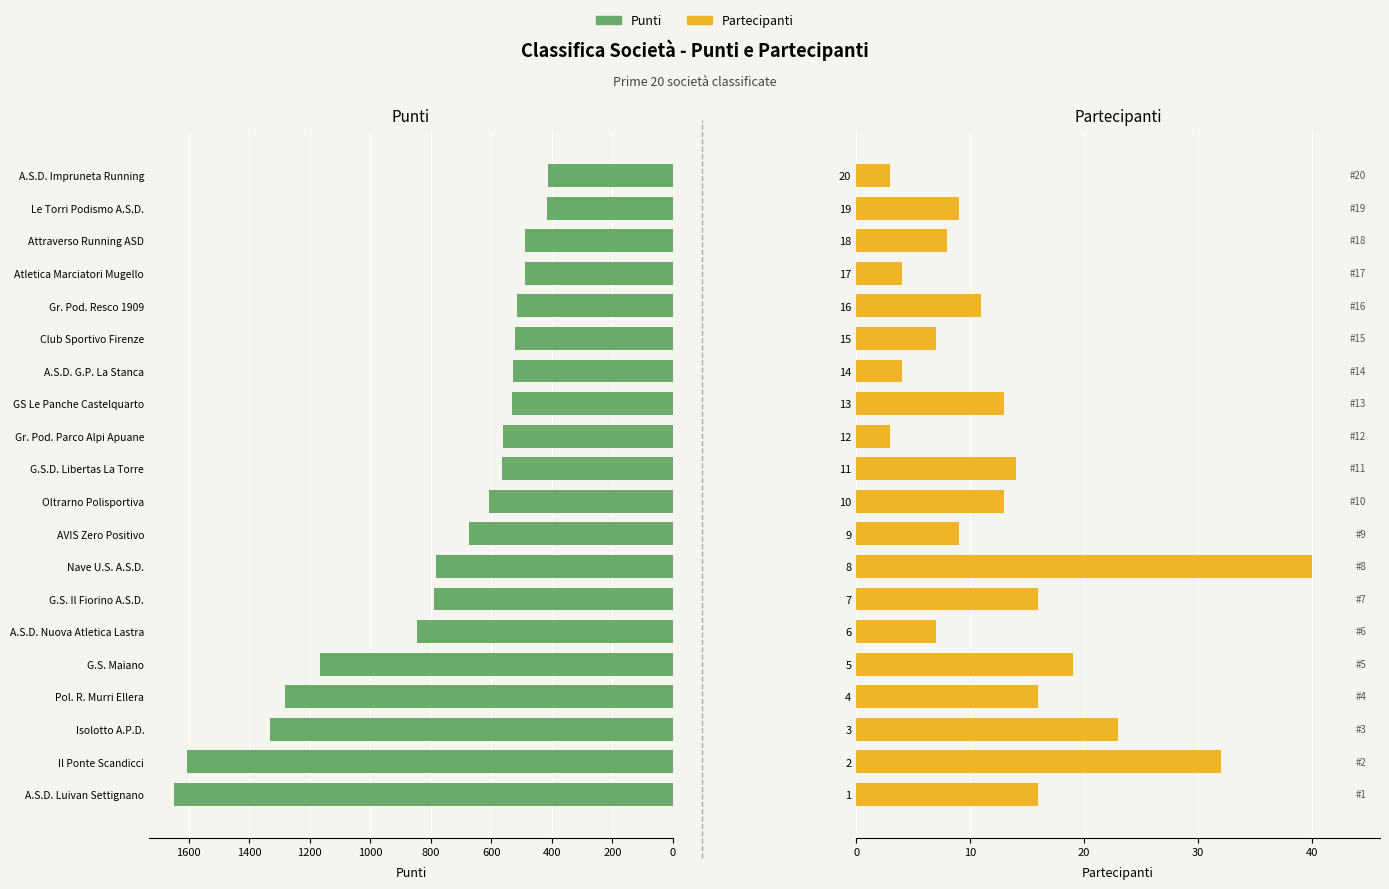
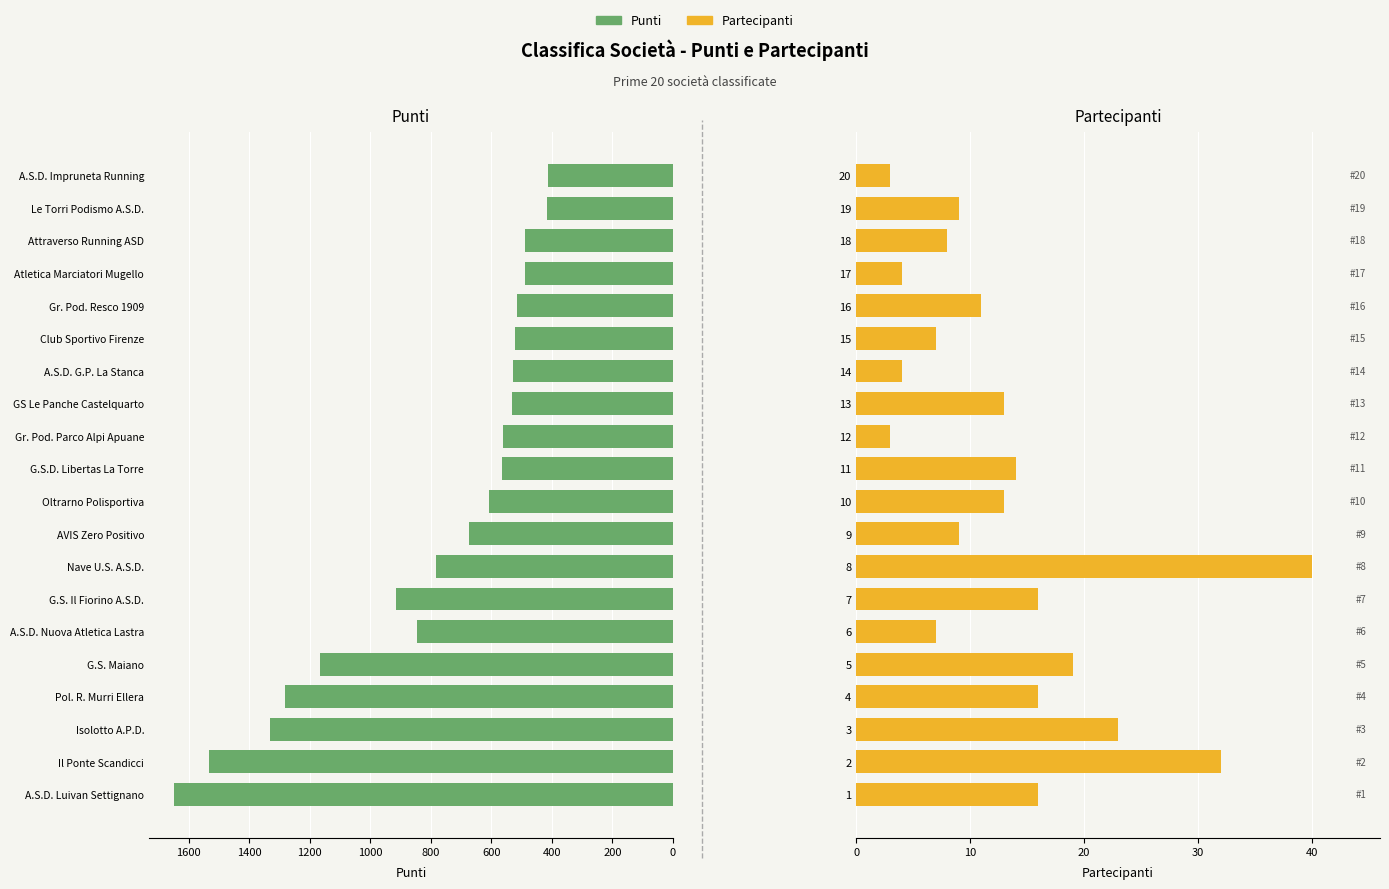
Punti, G.S. Il Fiorino A.S.D.: 790 -> 920
Punti, Il Ponte Scandicci: 1610 -> 1530
